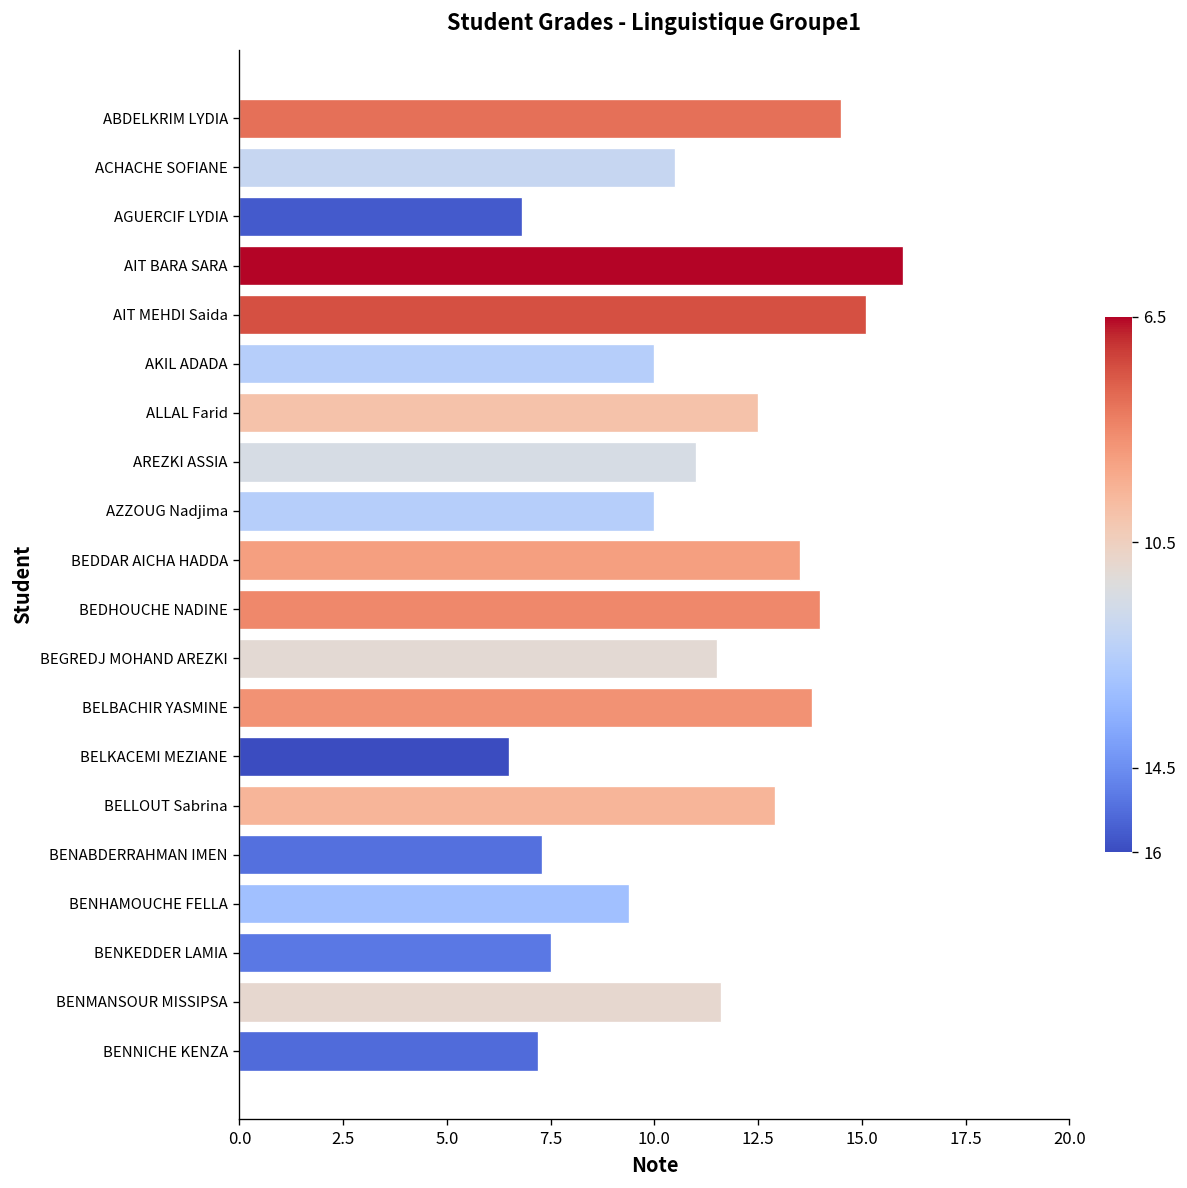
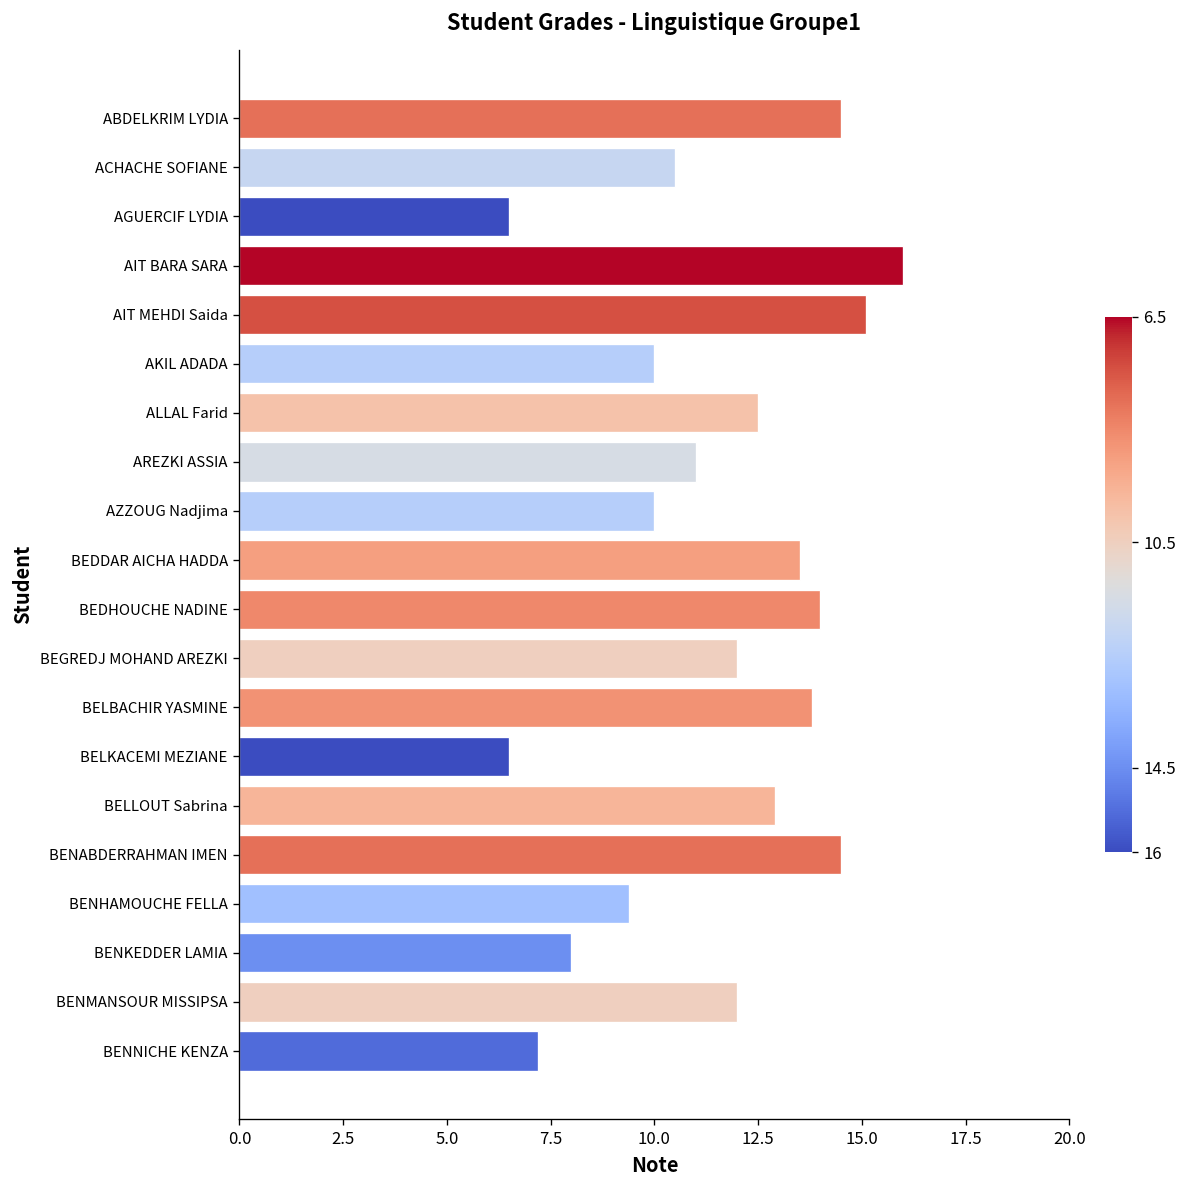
AGUERCIF LYDIA: 6.8 -> 6.5
BEGREDJ MOHAND AREZKI: 11.5 -> 12.0
BENABDERRAHMAN IMEN: 7.3 -> 14.5
BENKEDDER LAMIA: 7.5 -> 8.0
BENMANSOUR MISSIPSA: 11.6 -> 12.0
